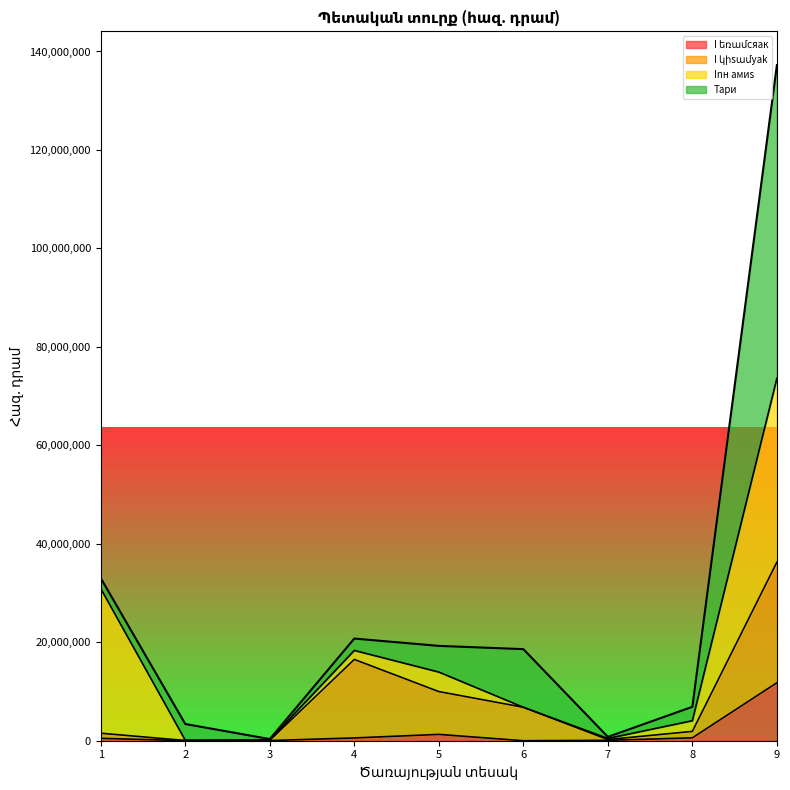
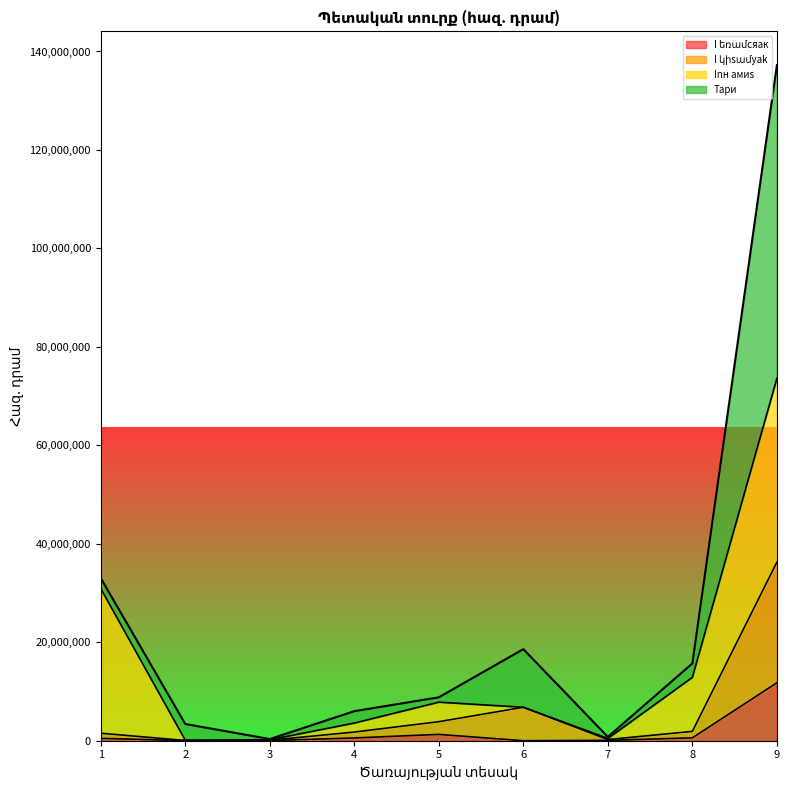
I կիsամyak, 4: 16,000,000 -> 1,000,000
I կիsամyak, 5: 9,000,000 -> 3,000,000
Тари, 5: 5,000,000 -> 1,000,000
Inн амиs, 8: 2,000,000 -> 11,000,000
